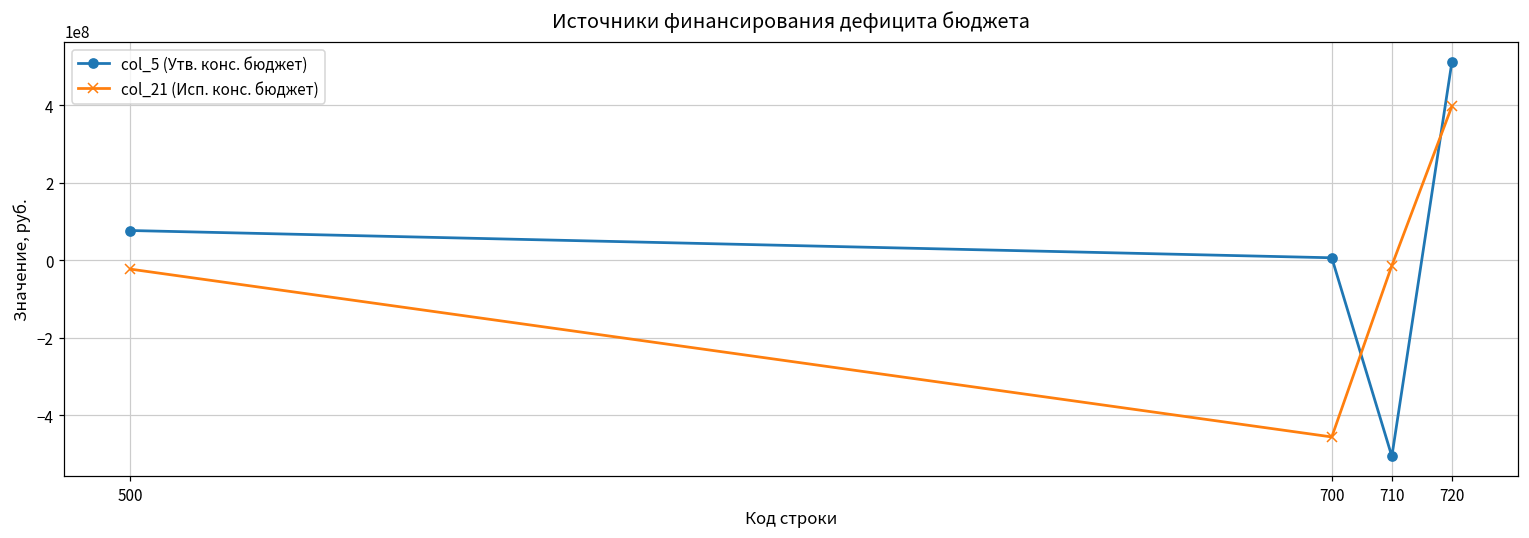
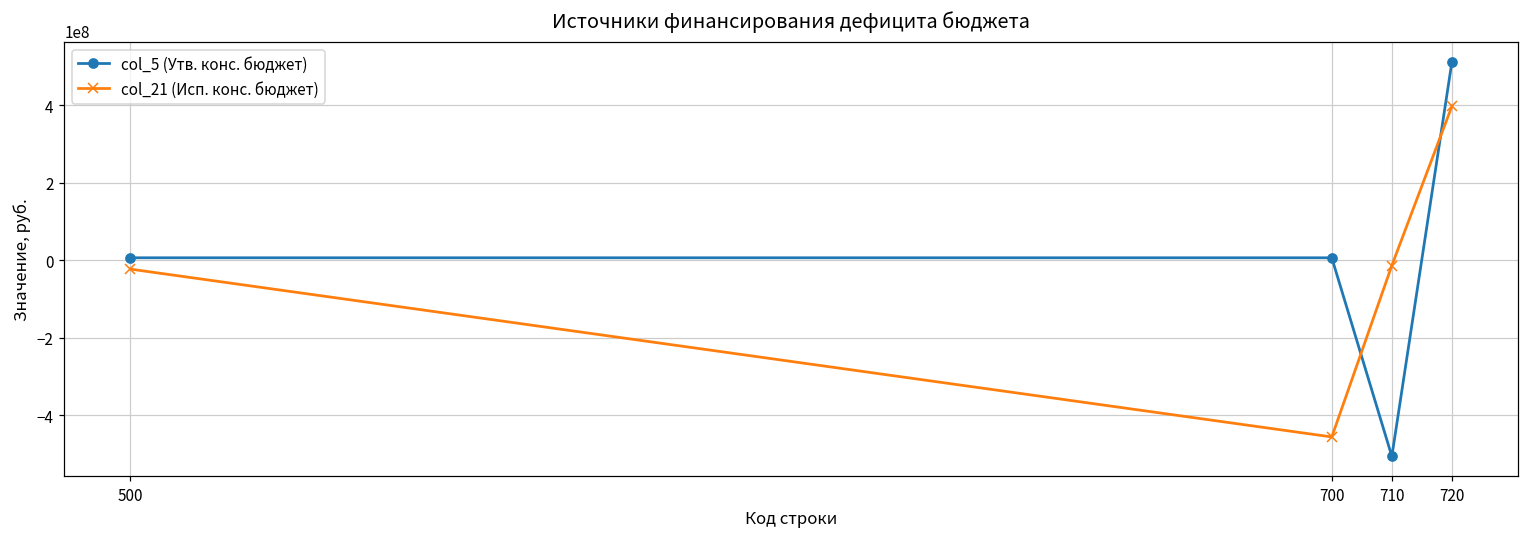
col_5 (Утв. конс. бюджет), 500: 80000000 -> 10000000
